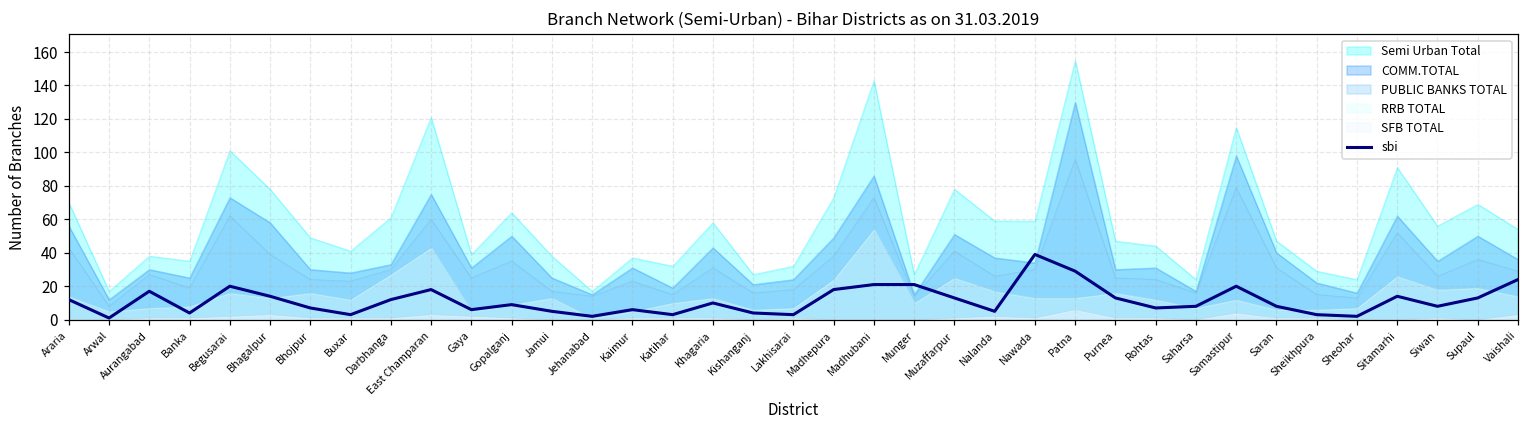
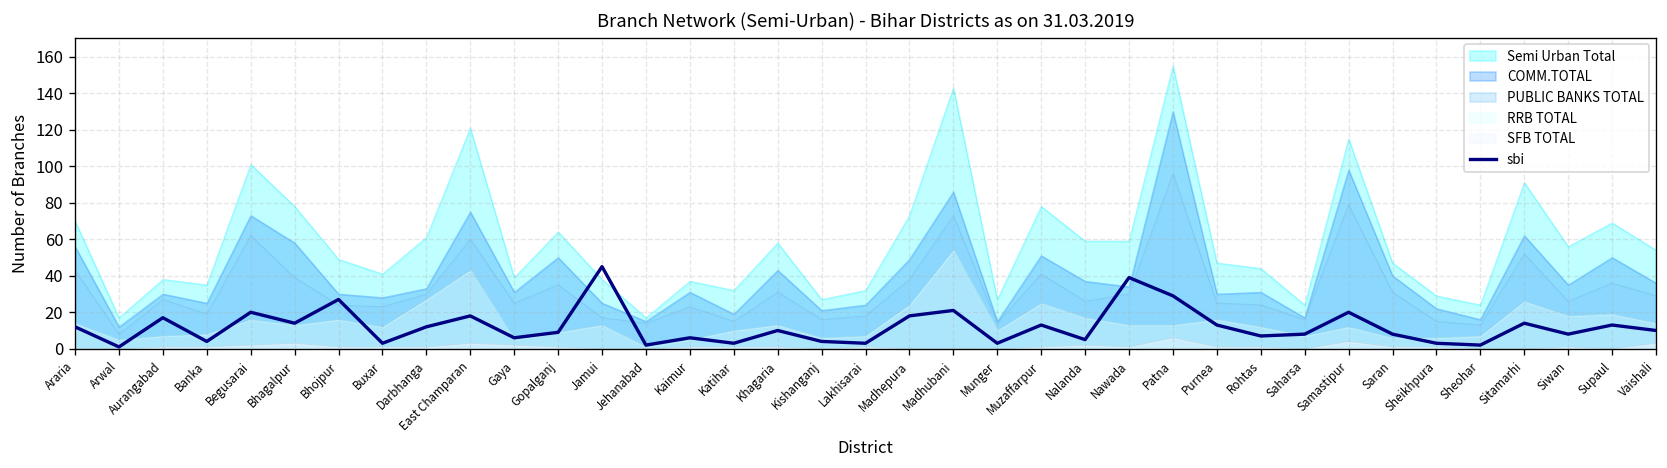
sbi, Bhojpur: 7 -> 27
sbi, Jamui: 5 -> 45
sbi, Munger: 21 -> 3
sbi, Vaishali: 24 -> 10
